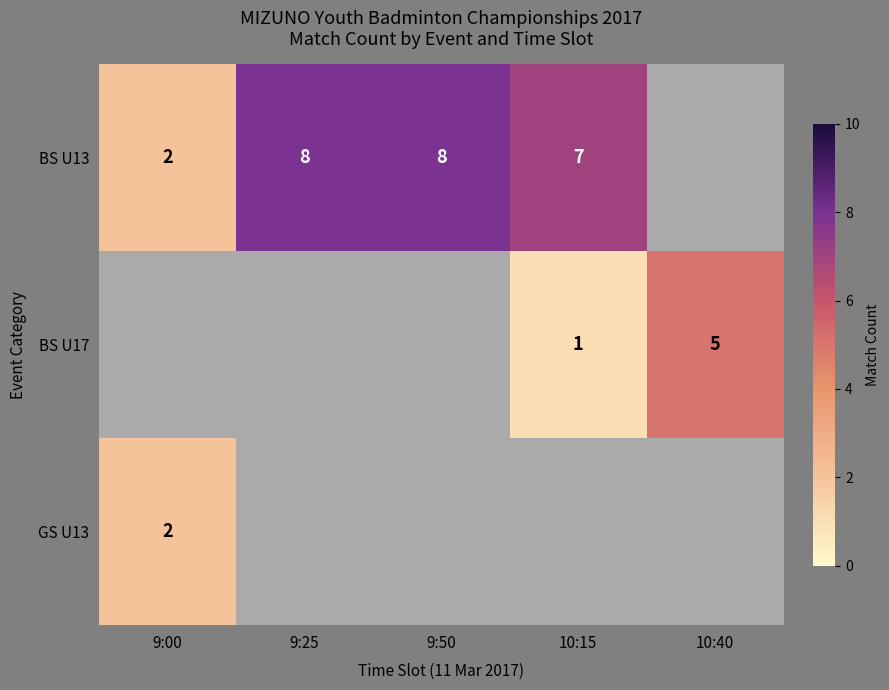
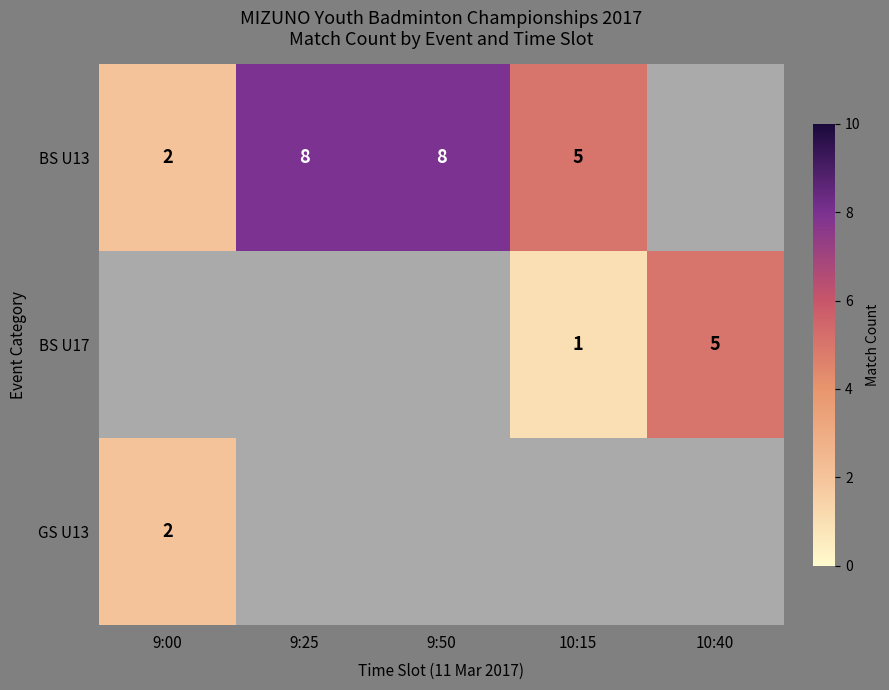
BS U13, 10:15: 7 -> 5
